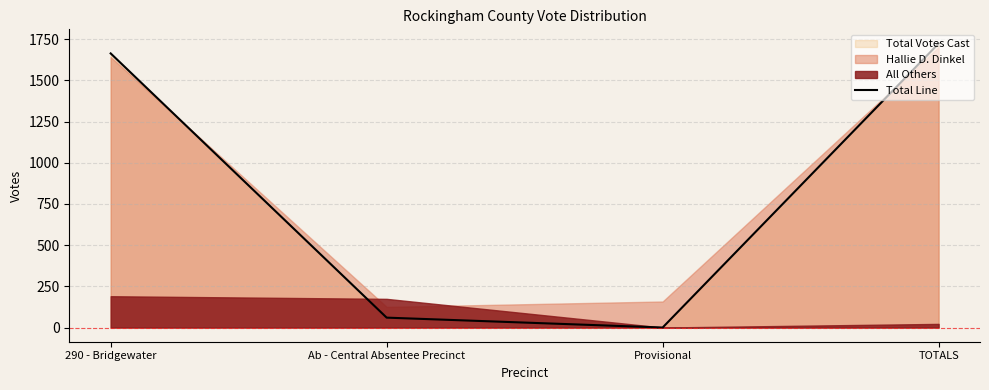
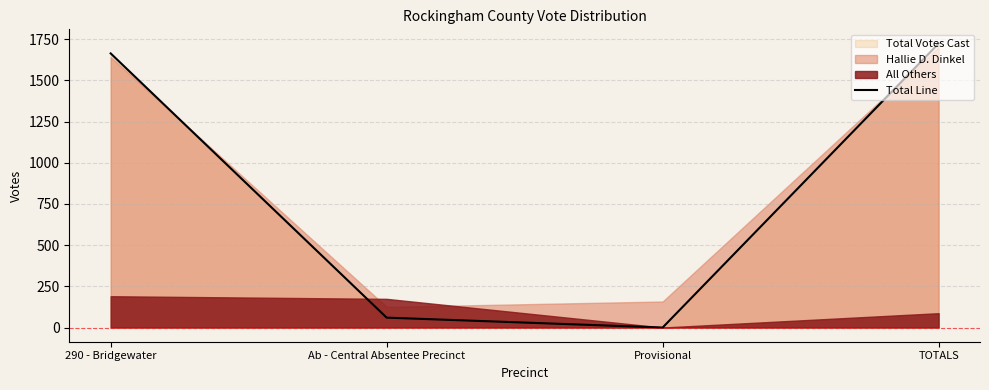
All Others, TOTALS: 20 -> 90
